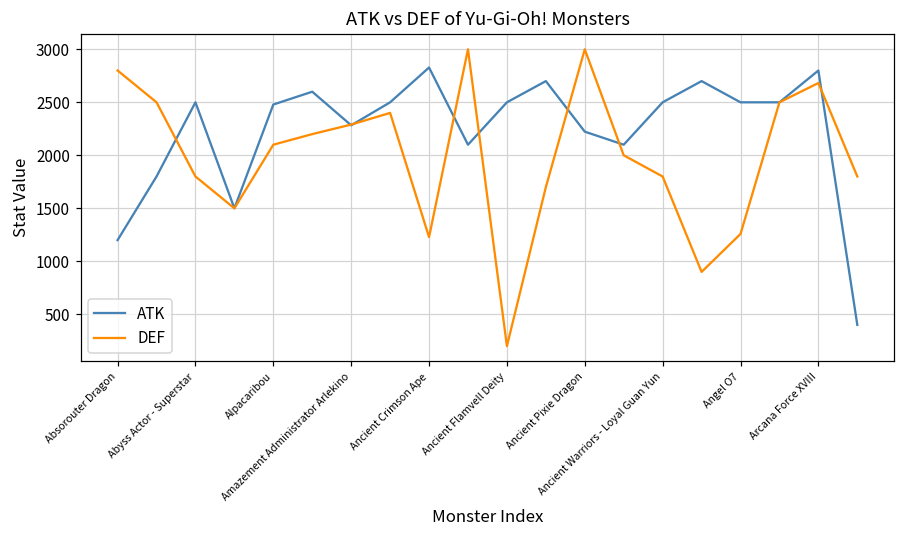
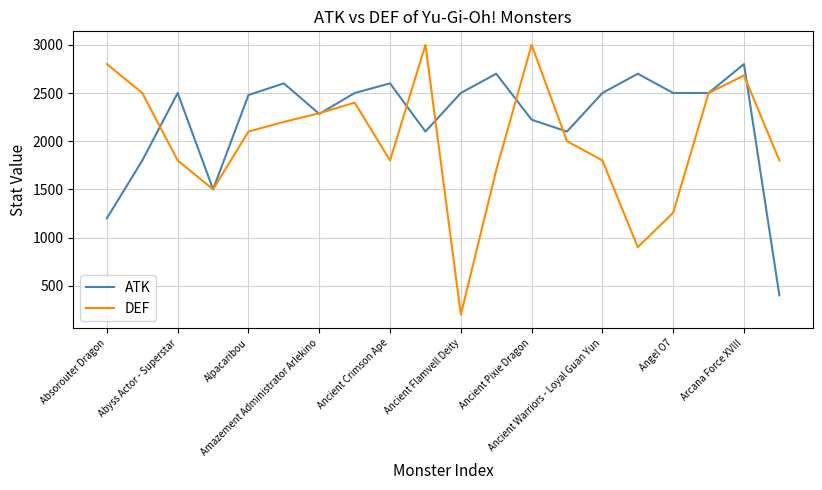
ATK, Ancient Crimson Ape: 2800 -> 2600
DEF, Ancient Crimson Ape: 1200 -> 1800
